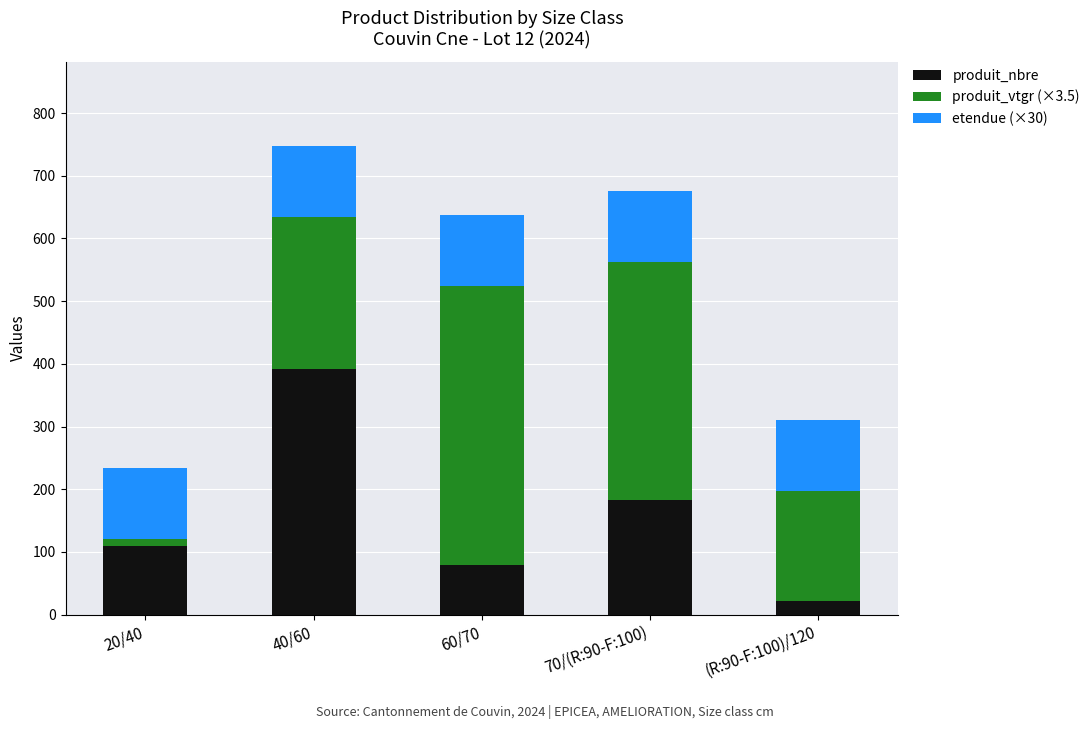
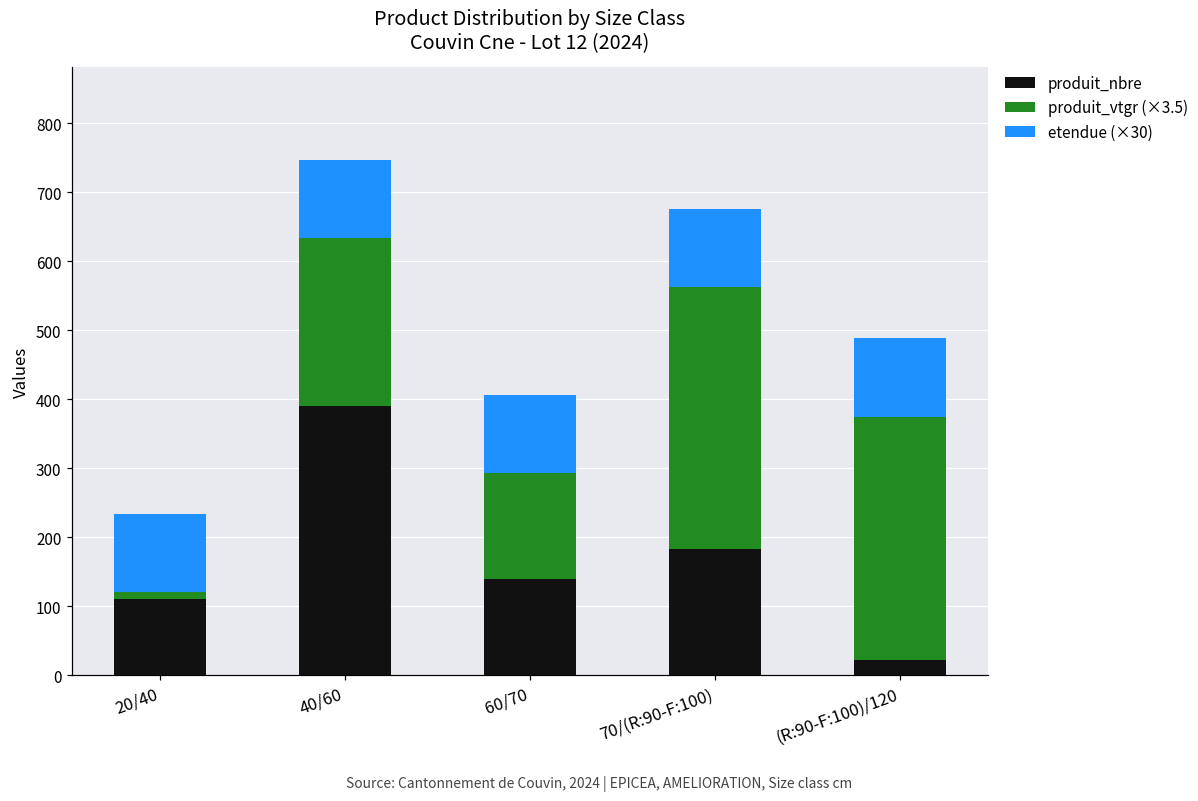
produit_nbre, 60/70: 80 -> 140
produit_vtgr (×3.5), 60/70: 440 -> 150
produit_vtgr (×3.5), (R:90-F:100)/120: 170 -> 350
